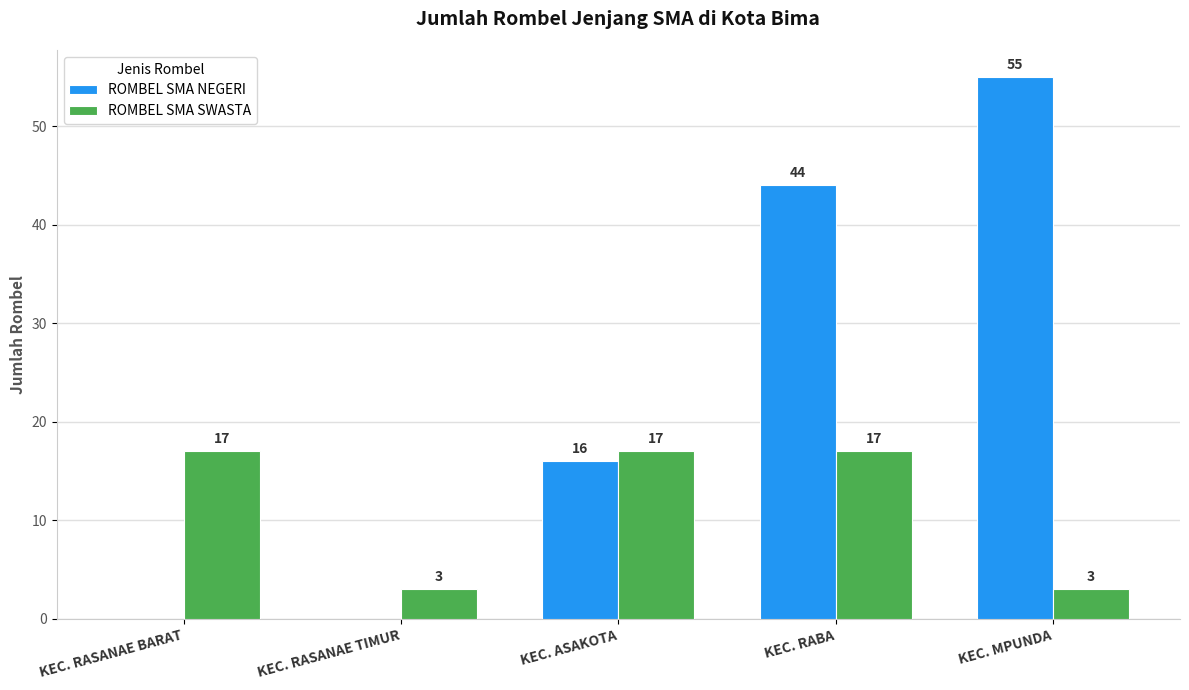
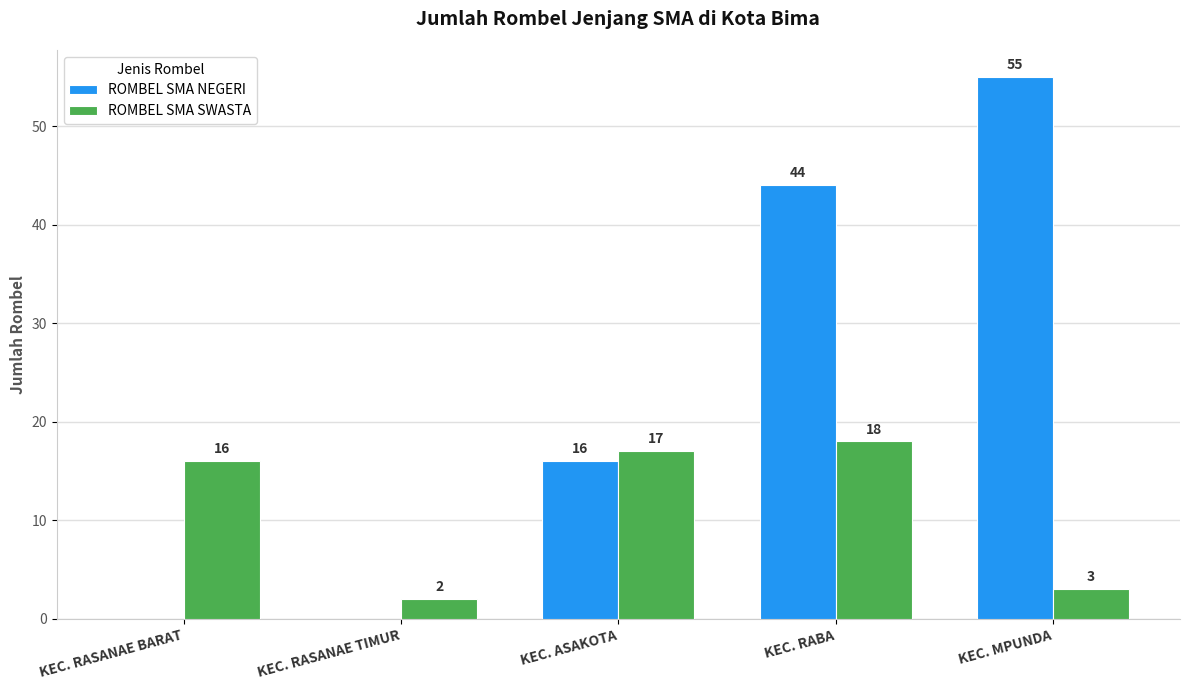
ROMBEL SMA SWASTA, KEC. RASANAE BARAT: 17 -> 16
ROMBEL SMA SWASTA, KEC. RASANAE TIMUR: 3 -> 2
ROMBEL SMA SWASTA, KEC. RABA: 17 -> 18
